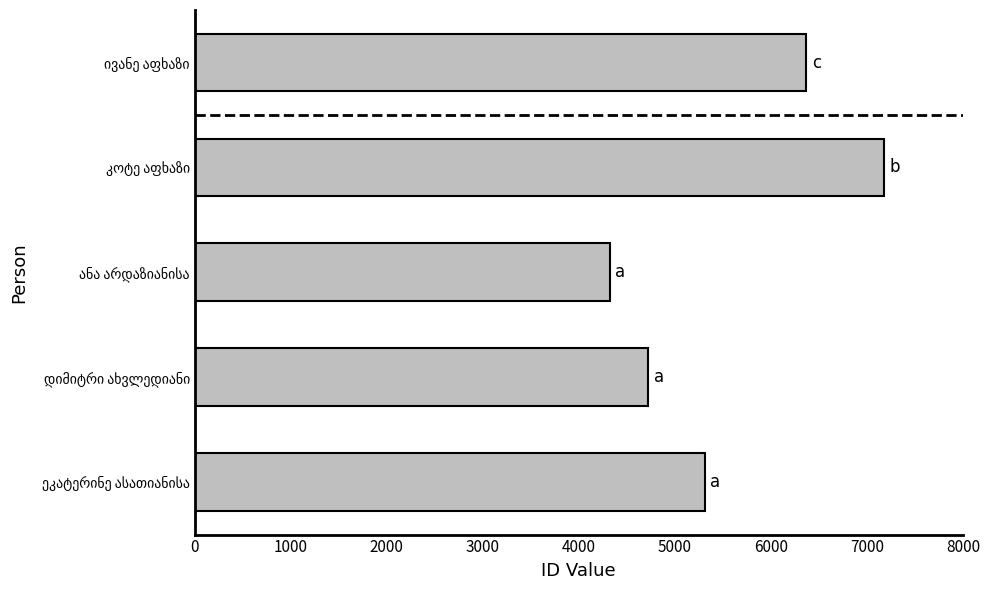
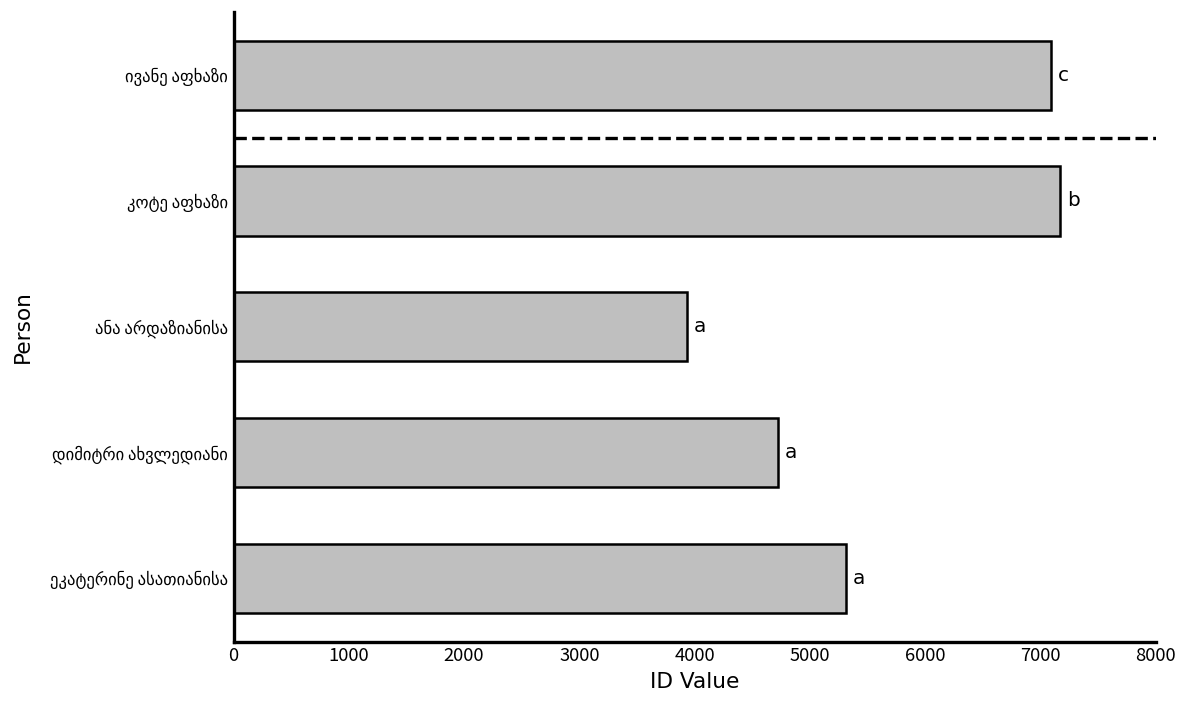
ივანე აფხაზი: 6400 -> 7100
ანა არდაზიანისა: 4300 -> 3900
